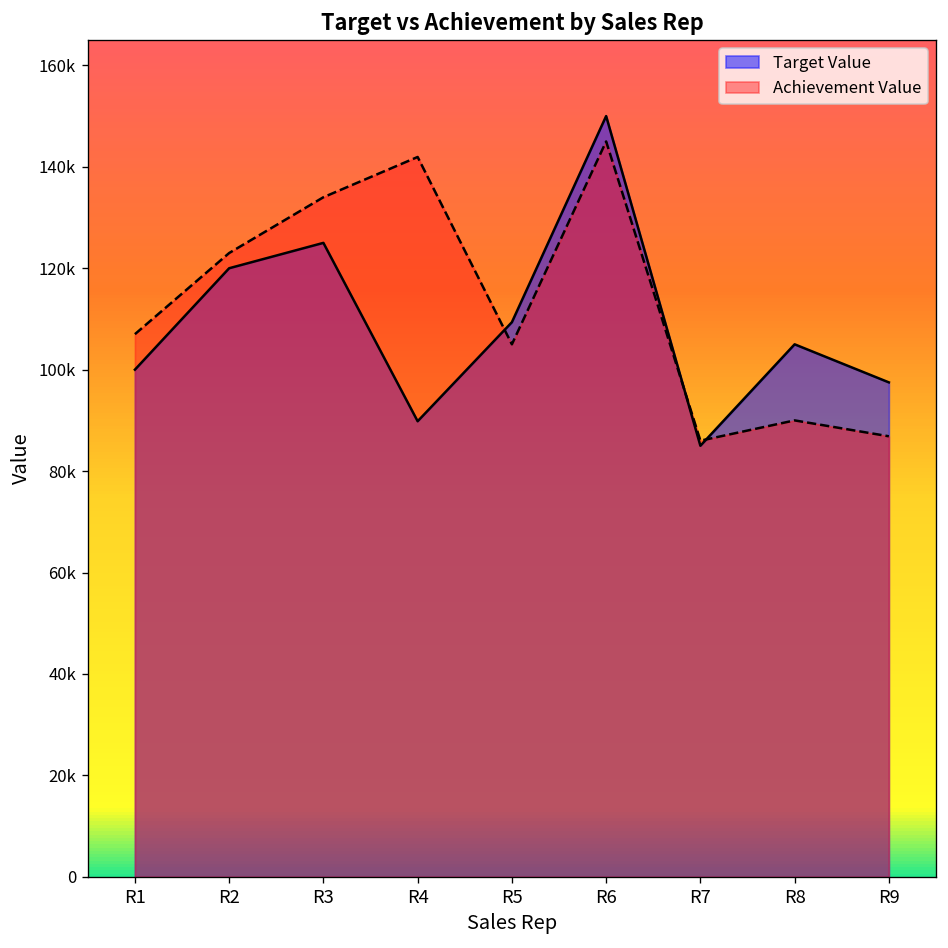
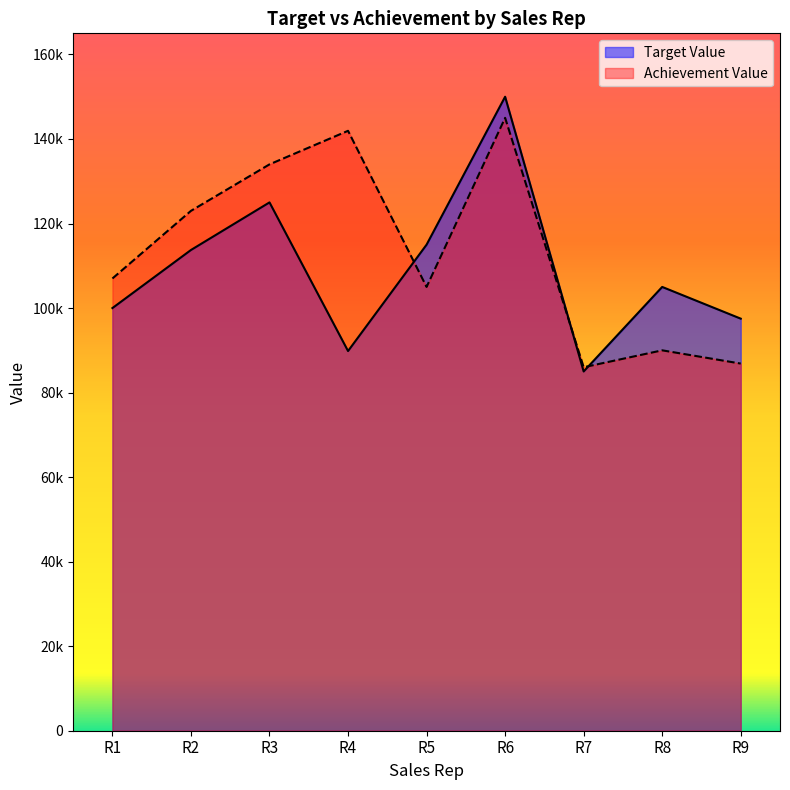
Target Value, R2: 120000 -> 114000
Target Value, R5: 109000 -> 115000
